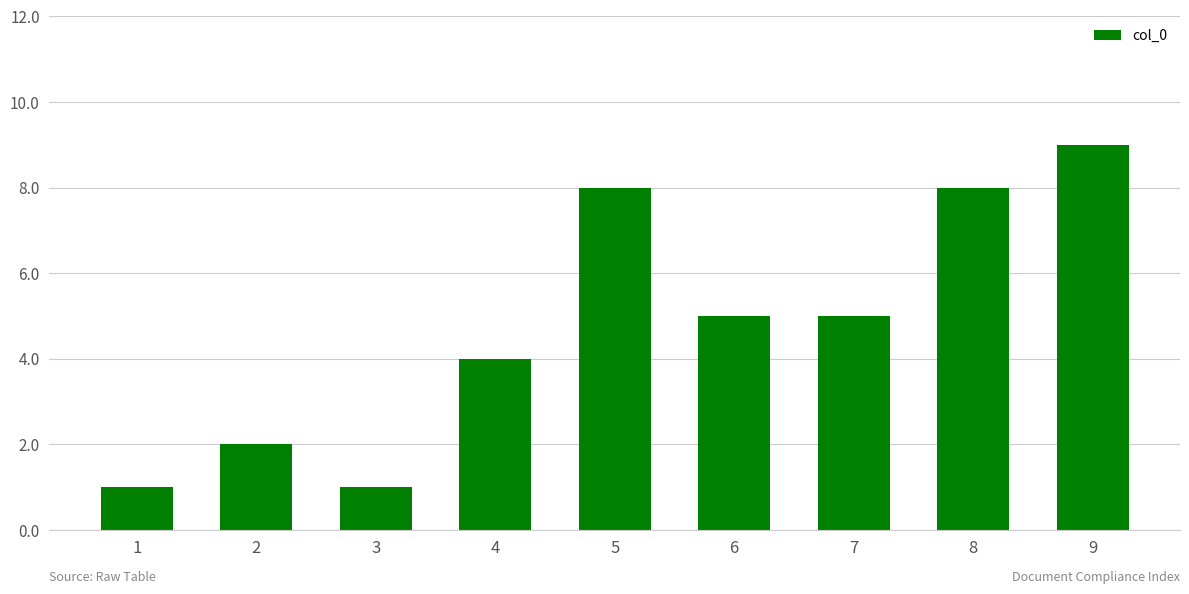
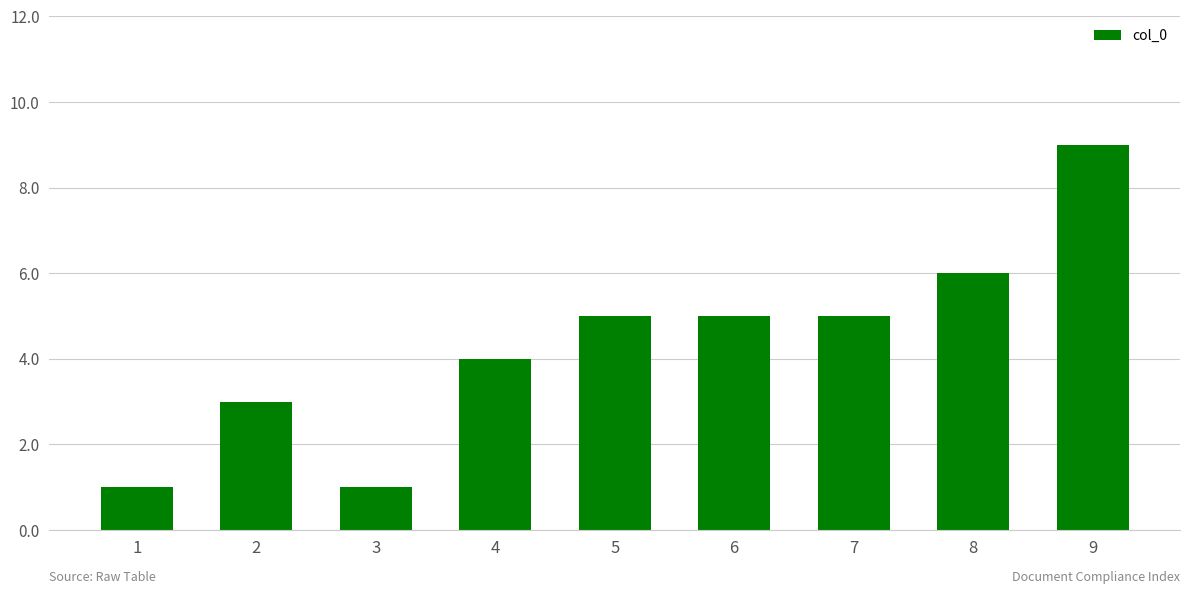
2: 2 -> 3
5: 8 -> 5
8: 8 -> 6
